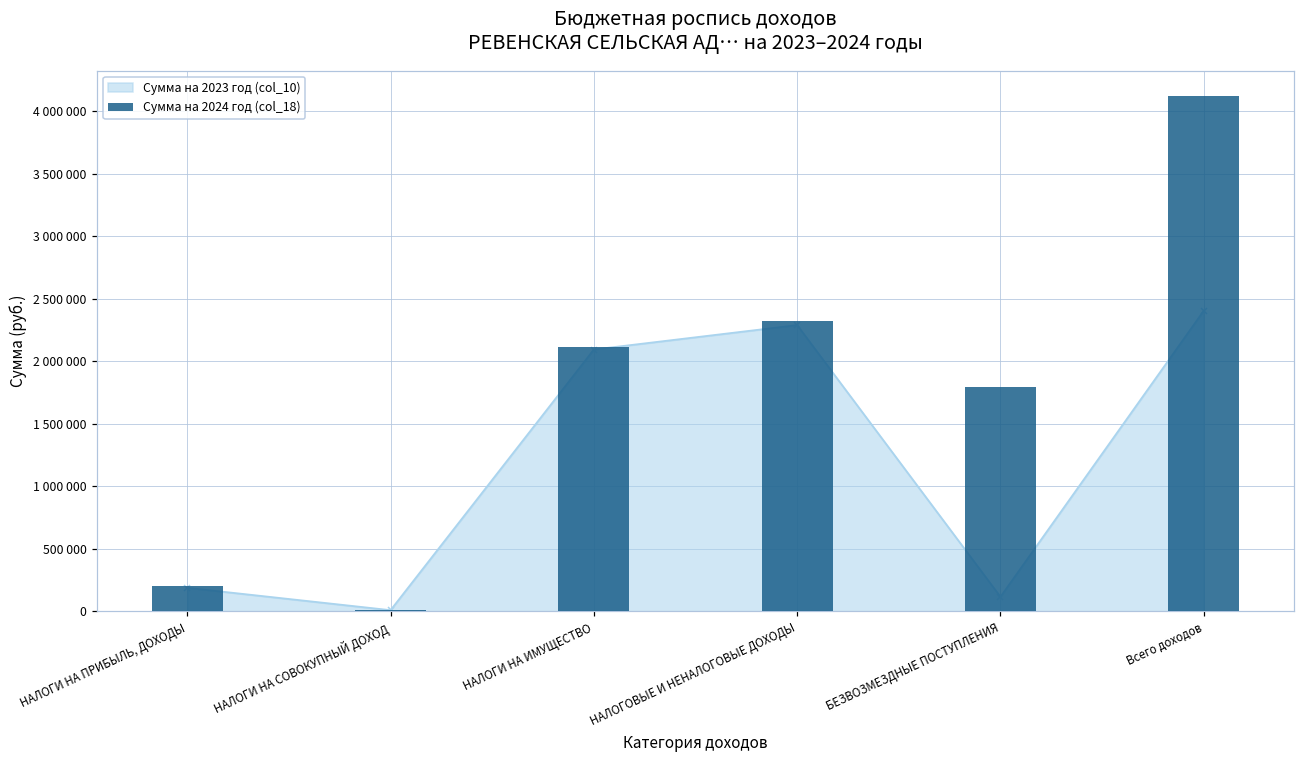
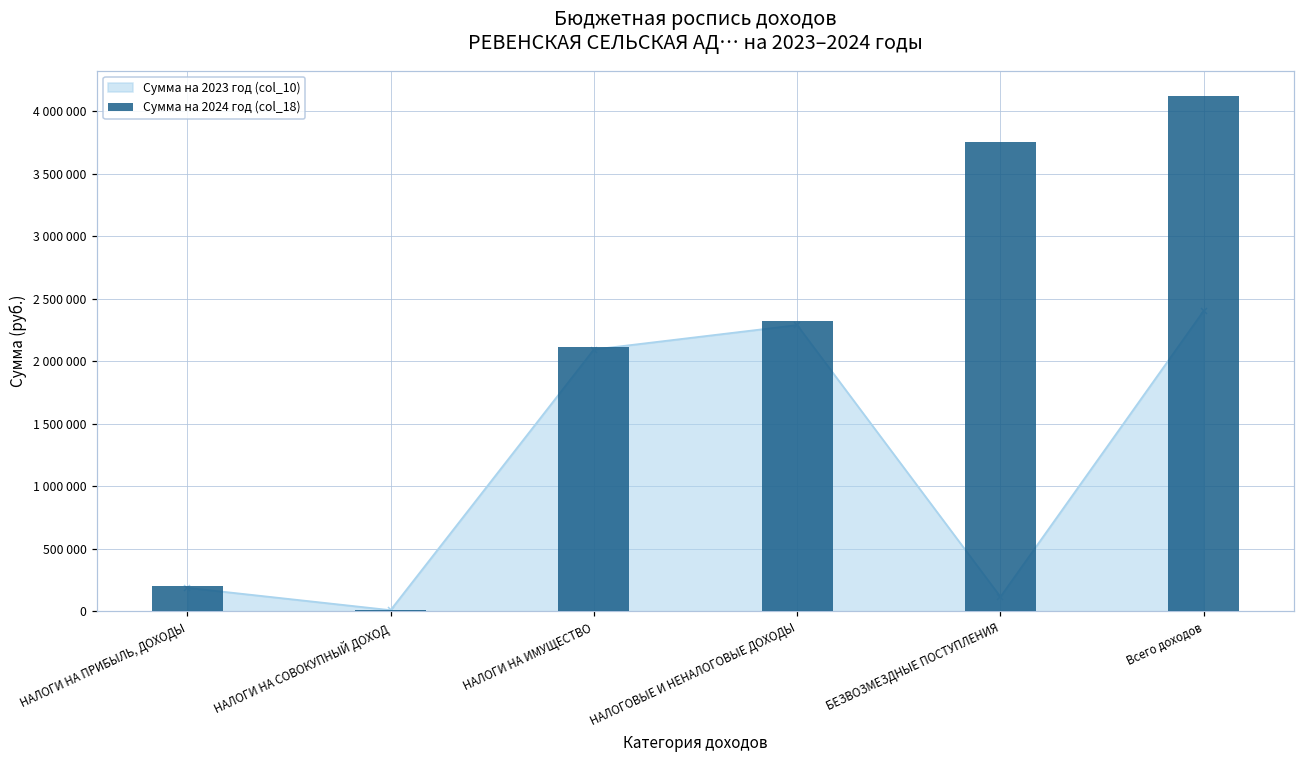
Сумма на 2024 год (col_18), БЕЗВОЗМЕЗДНЫЕ ПОСТУПЛЕНИЯ: 1790000 -> 3750000
